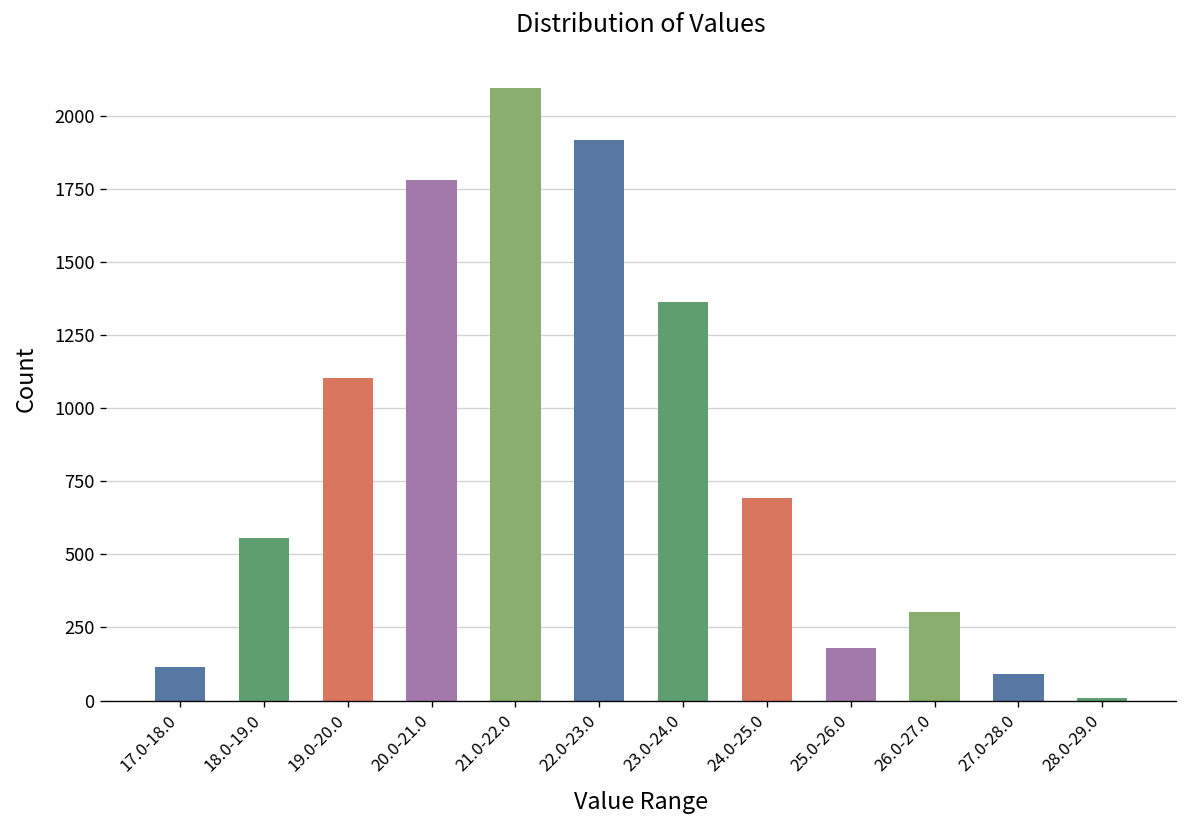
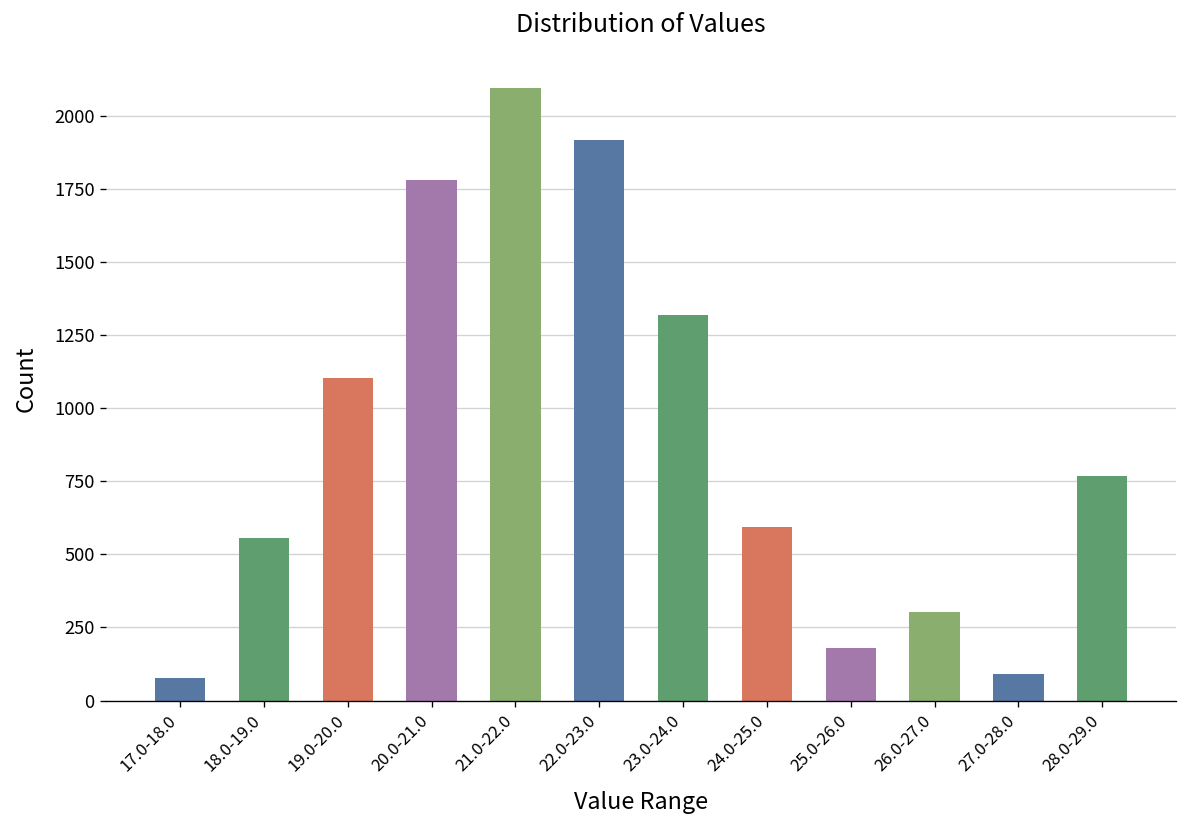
17.0-18.0: 120 -> 80
23.0-24.0: 1360 -> 1320
24.0-25.0: 690 -> 590
28.0-29.0: 10 -> 770
